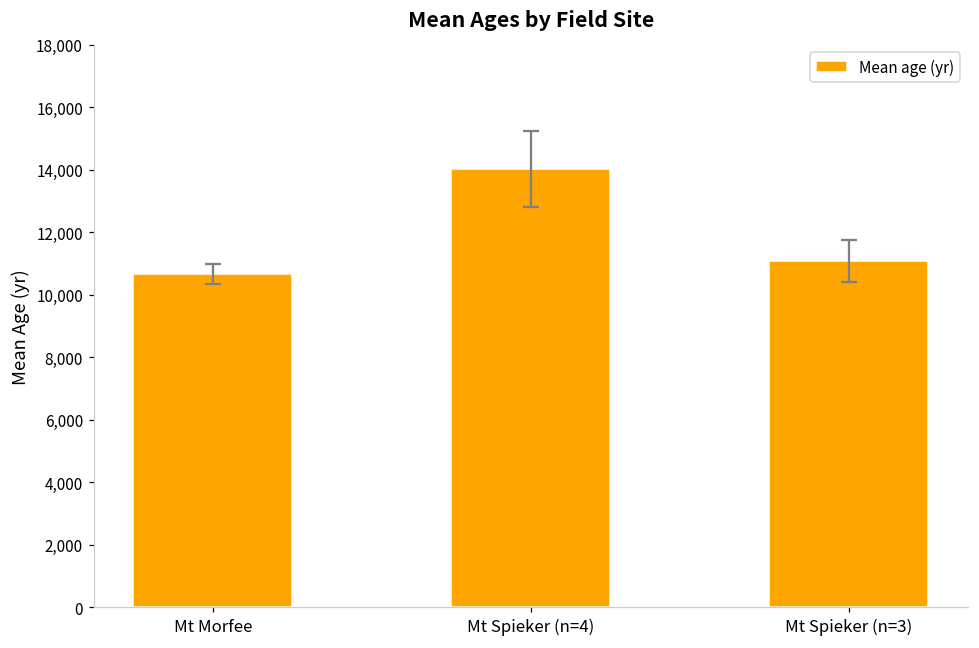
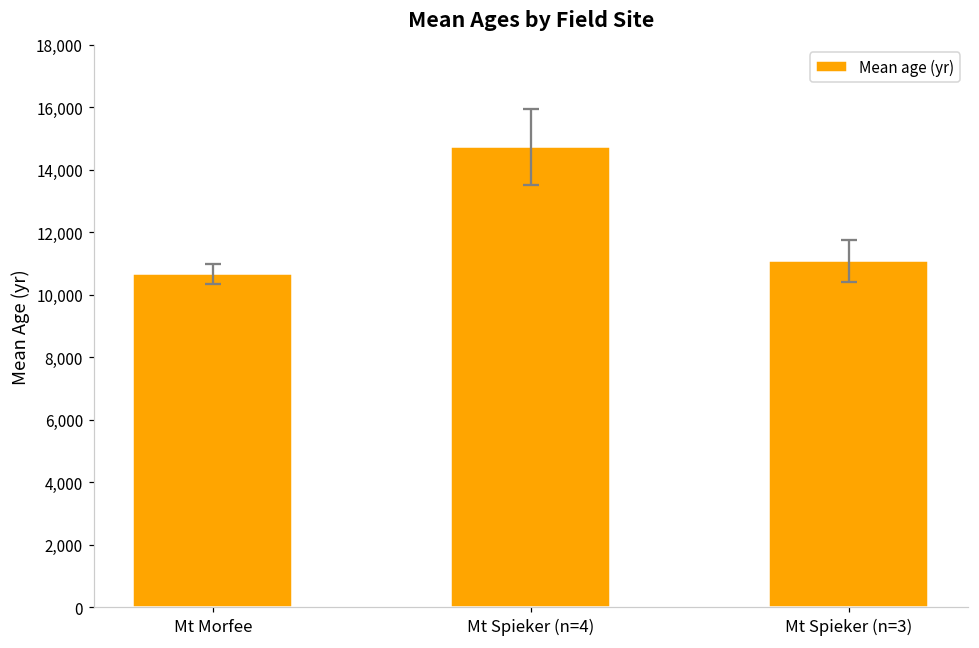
Mean age (yr), Mt Spieker (n=4): 14,000 -> 14,700
